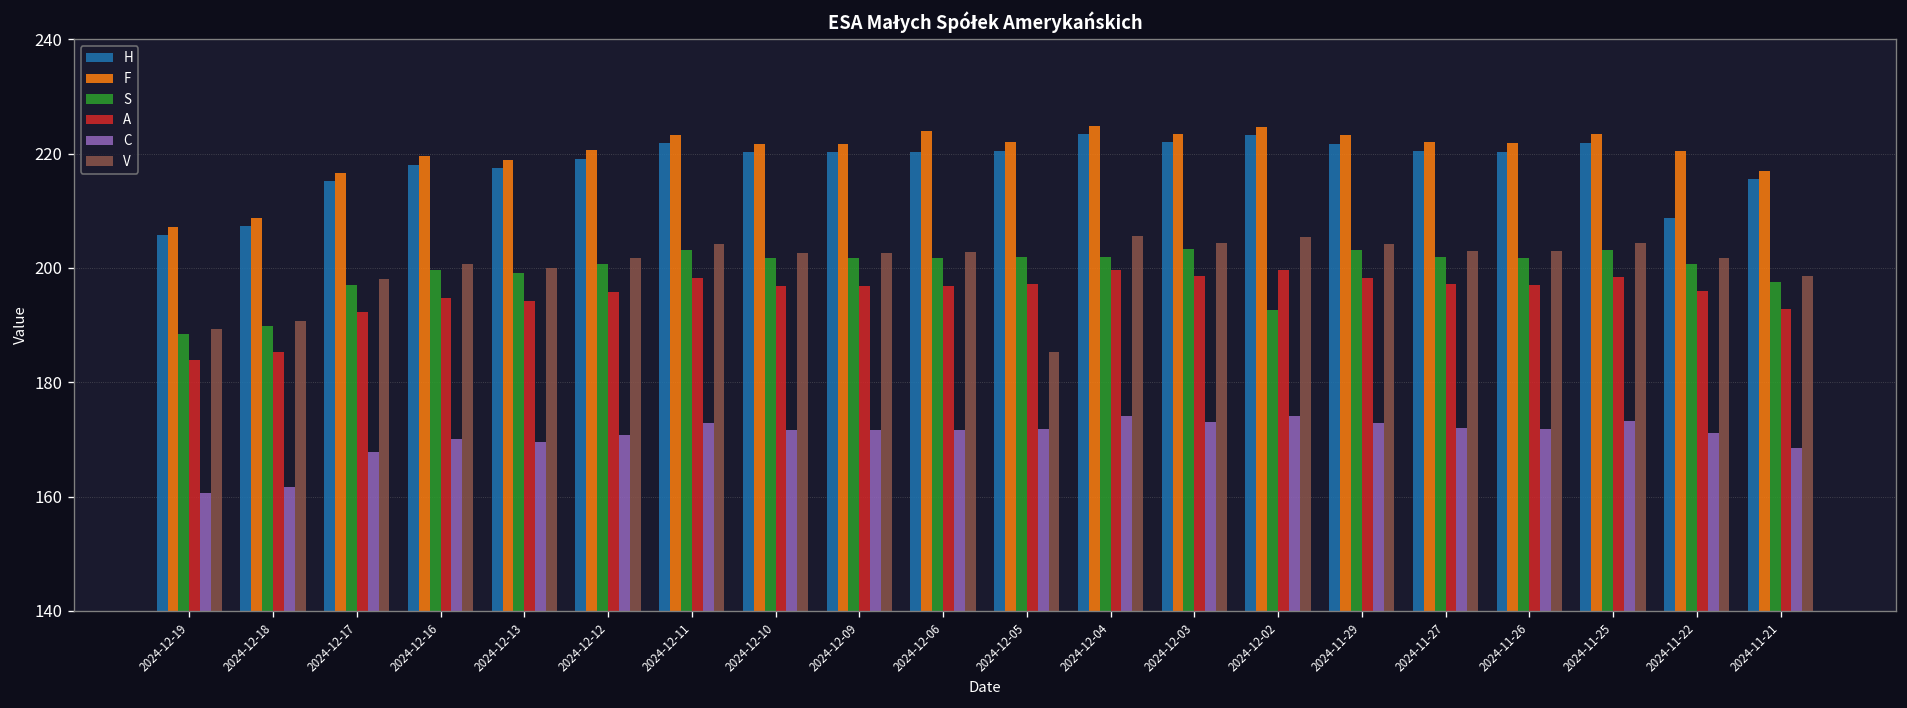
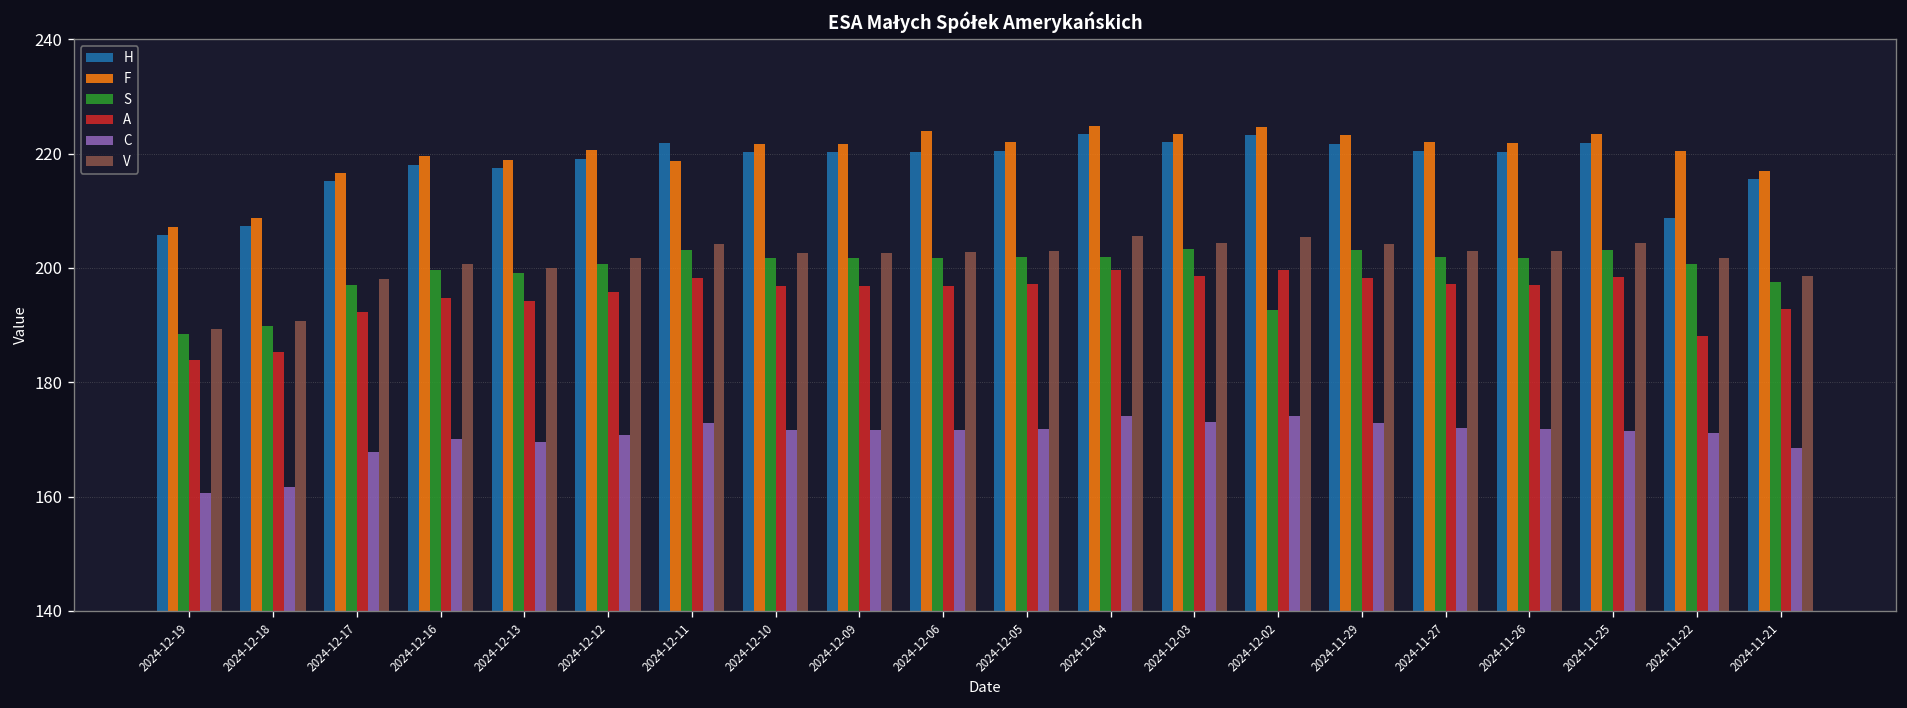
F, 2024-12-11: 223 -> 219
V, 2024-12-05: 185 -> 203
C, 2024-11-25: 173 -> 171
A, 2024-11-22: 196 -> 188
